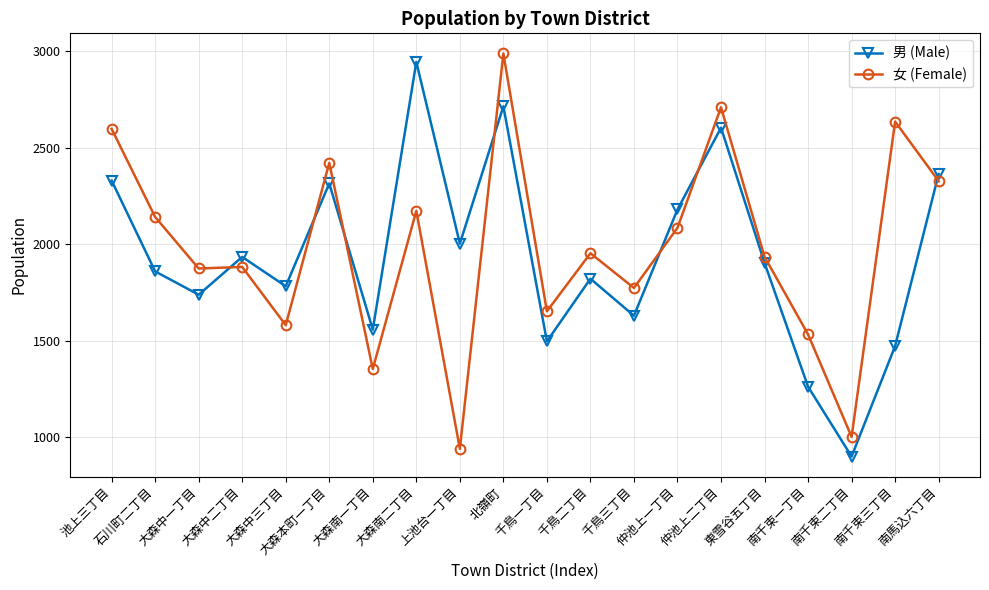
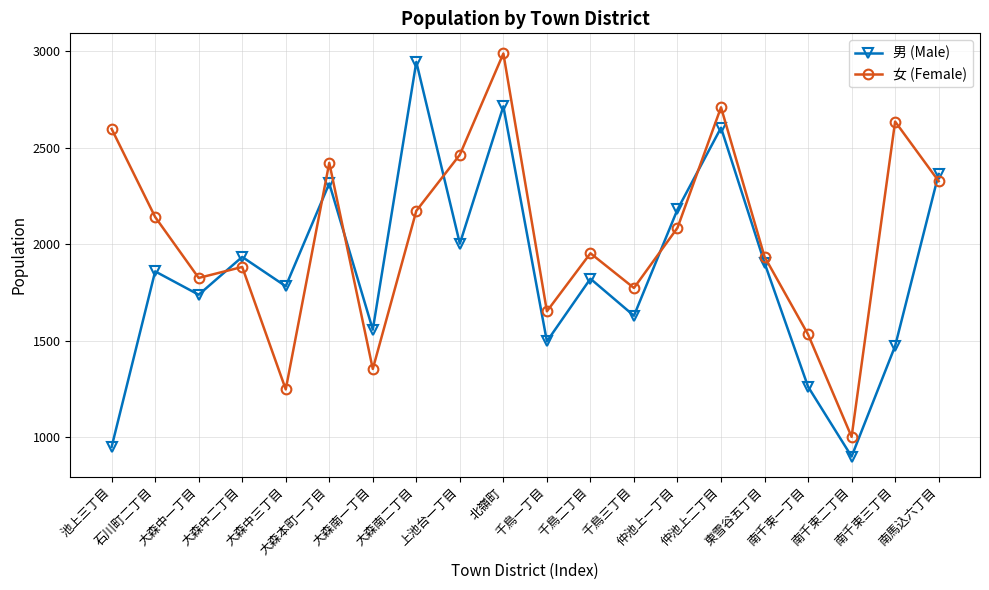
男 (Male), 池上三丁目: 2330 -> 950
女 (Female), 大森中一丁目: 1870 -> 1830
女 (Female), 大森中三丁目: 1580 -> 1250
女 (Female), 上池台一丁目: 940 -> 2460
